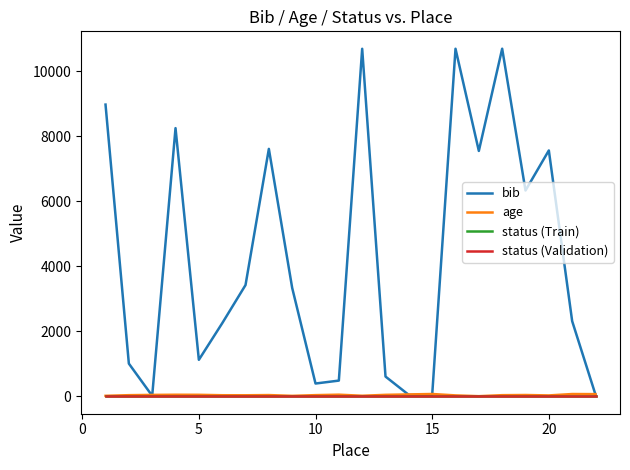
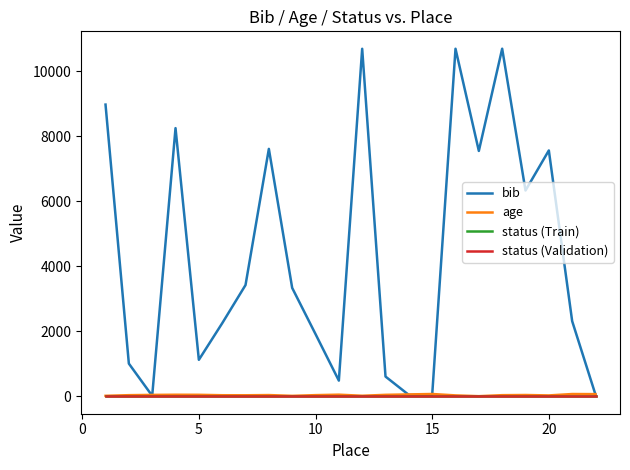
bib, 10: 400 -> 1900
